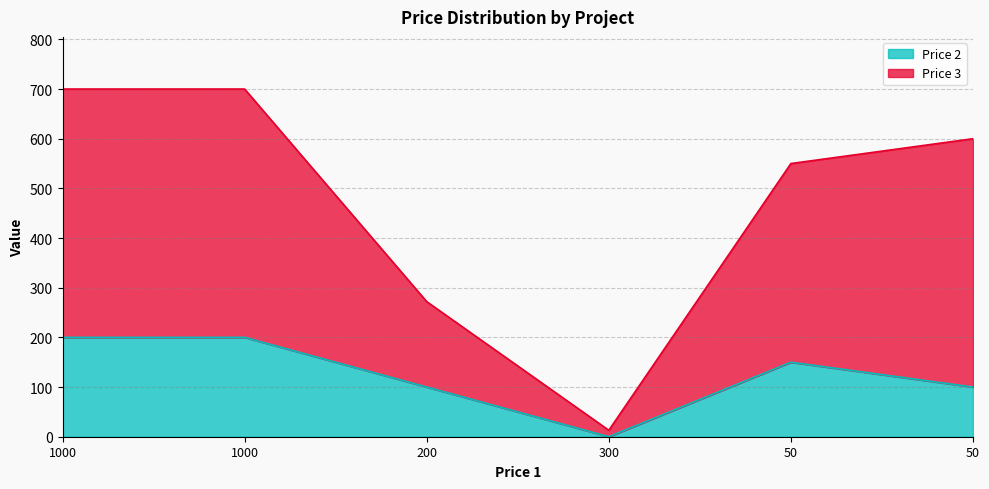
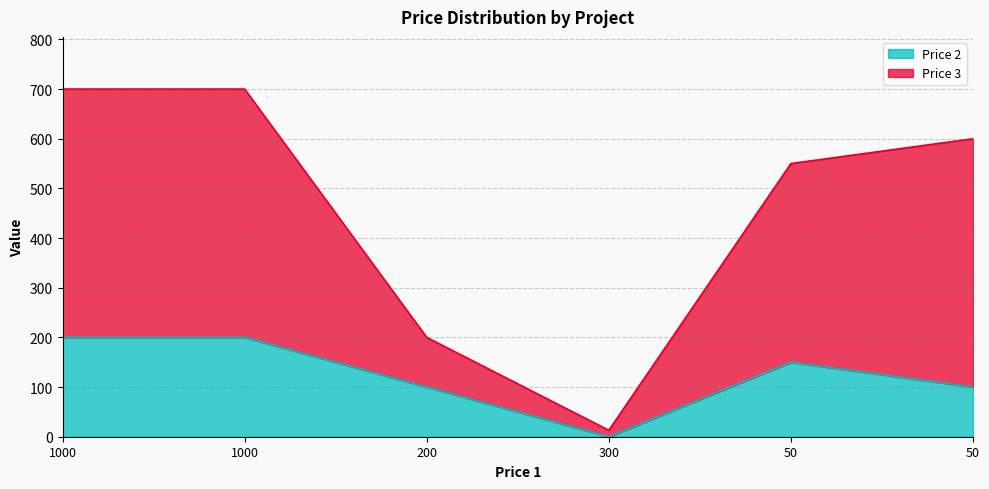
Price 3, 200: 170 -> 100
